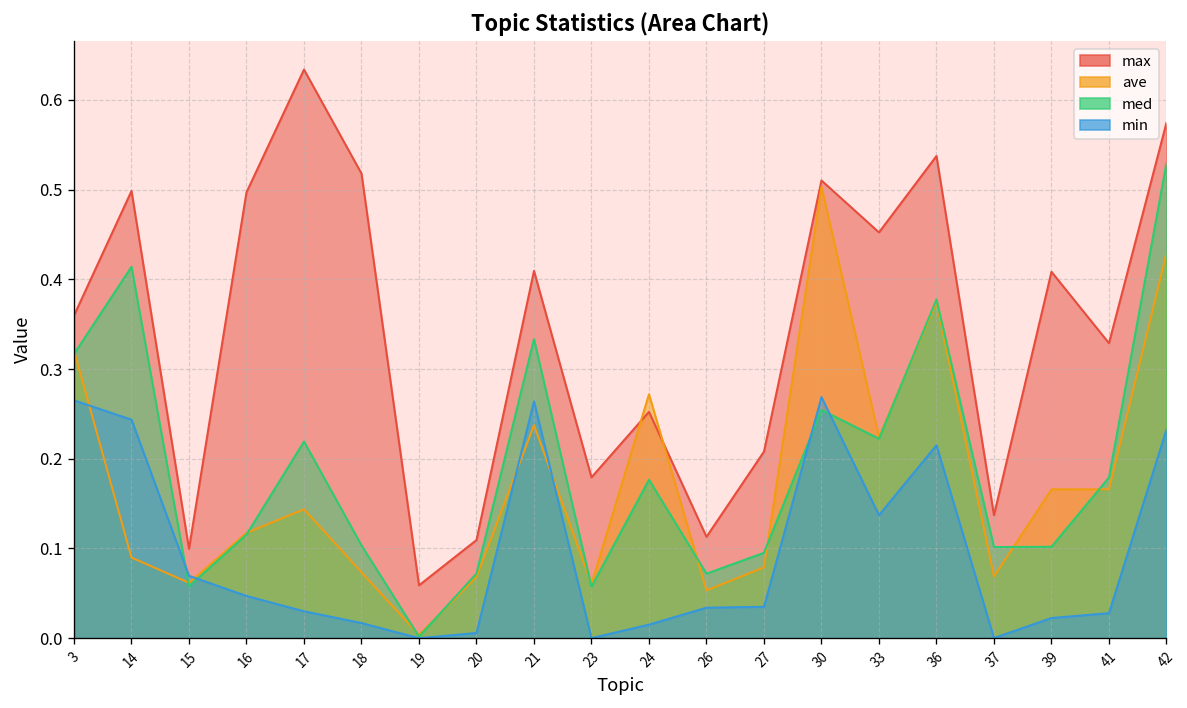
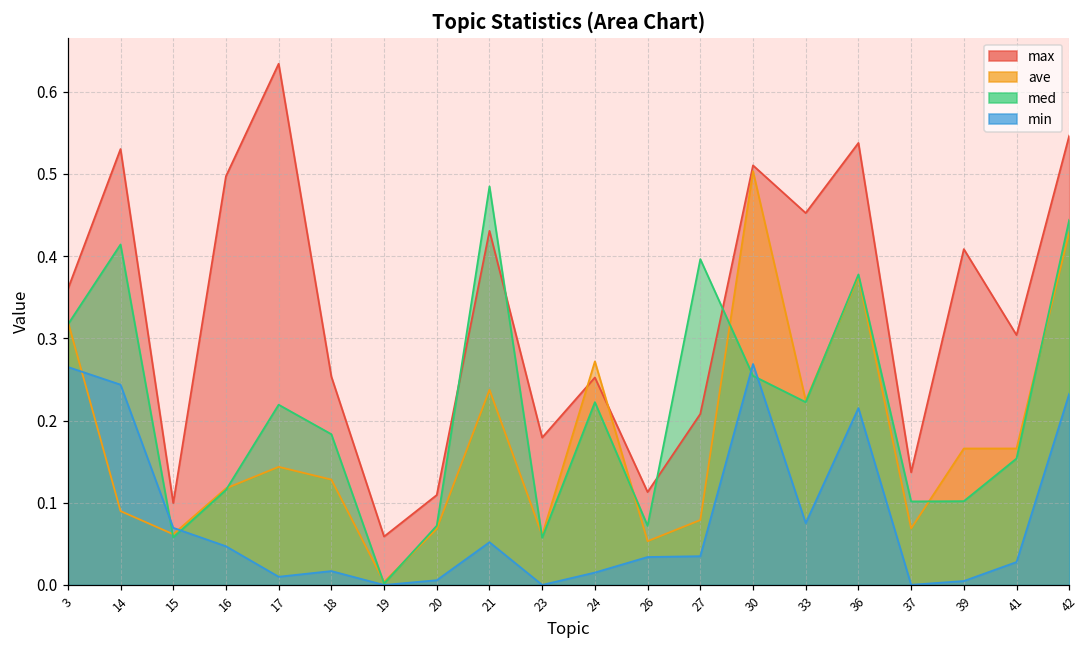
max, 14: 0.50 -> 0.53
min, 17: 0.03 -> 0.01
max, 18: 0.52 -> 0.25
ave, 18: 0.07 -> 0.13
med, 18: 0.10 -> 0.18
max, 21: 0.41 -> 0.43
med, 21: 0.33 -> 0.48
min, 21: 0.26 -> 0.05
med, 24: 0.18 -> 0.22
med, 27: 0.10 -> 0.40
min, 33: 0.14 -> 0.08
min, 39: 0.02 -> 0.00
max, 41: 0.33 -> 0.30
med, 41: 0.18 -> 0.15
max, 42: 0.57 -> 0.55
med, 42: 0.53 -> 0.44
